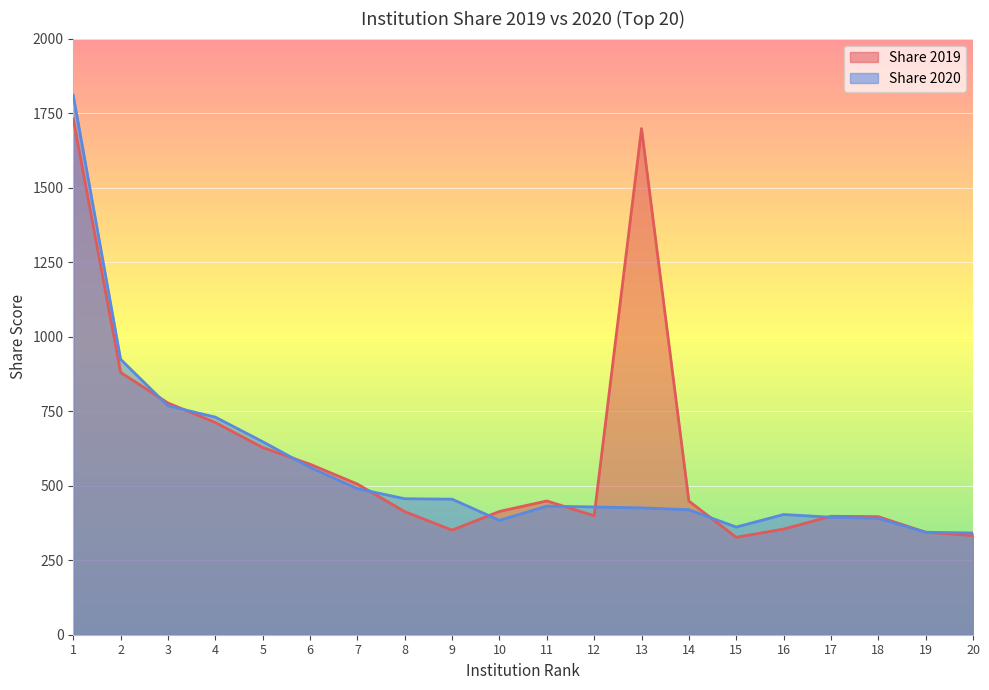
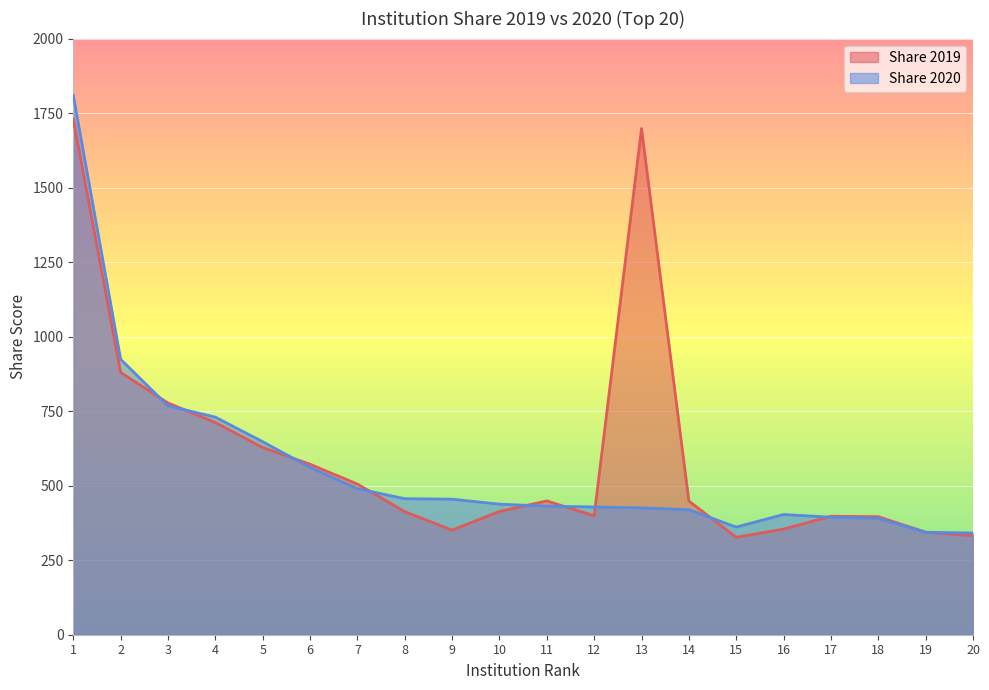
Share 2020, 10: 380 -> 440
